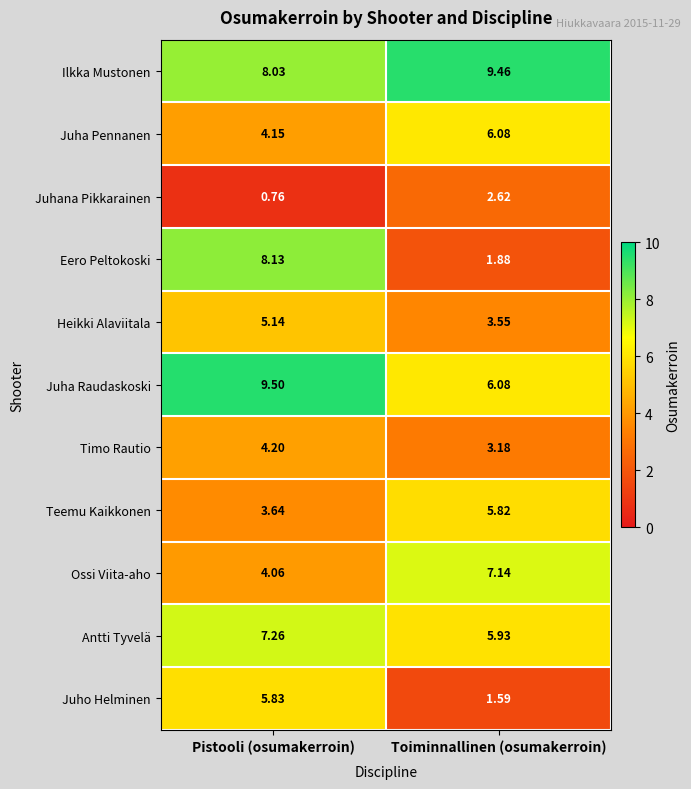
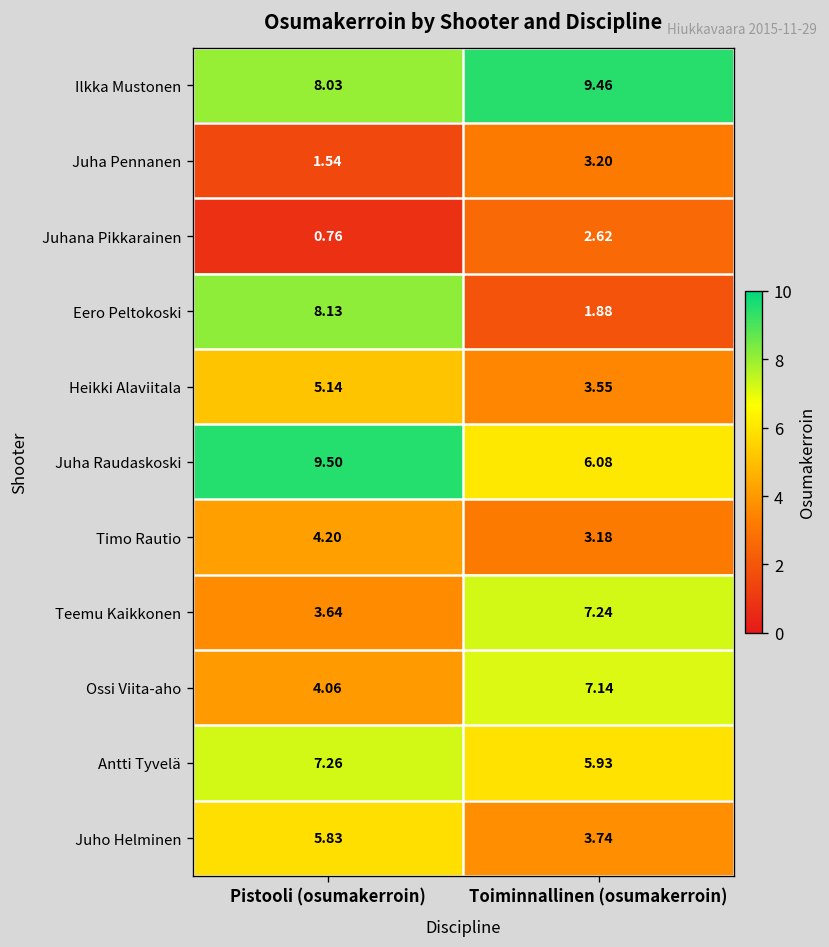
Juha Pennanen, Pistooli (osumakerroin): 4.15 -> 1.54
Juha Pennanen, Toiminnallinen (osumakerroin): 6.08 -> 3.20
Teemu Kaikkonen, Toiminnallinen (osumakerroin): 5.82 -> 7.24
Juho Helminen, Toiminnallinen (osumakerroin): 1.59 -> 3.74
